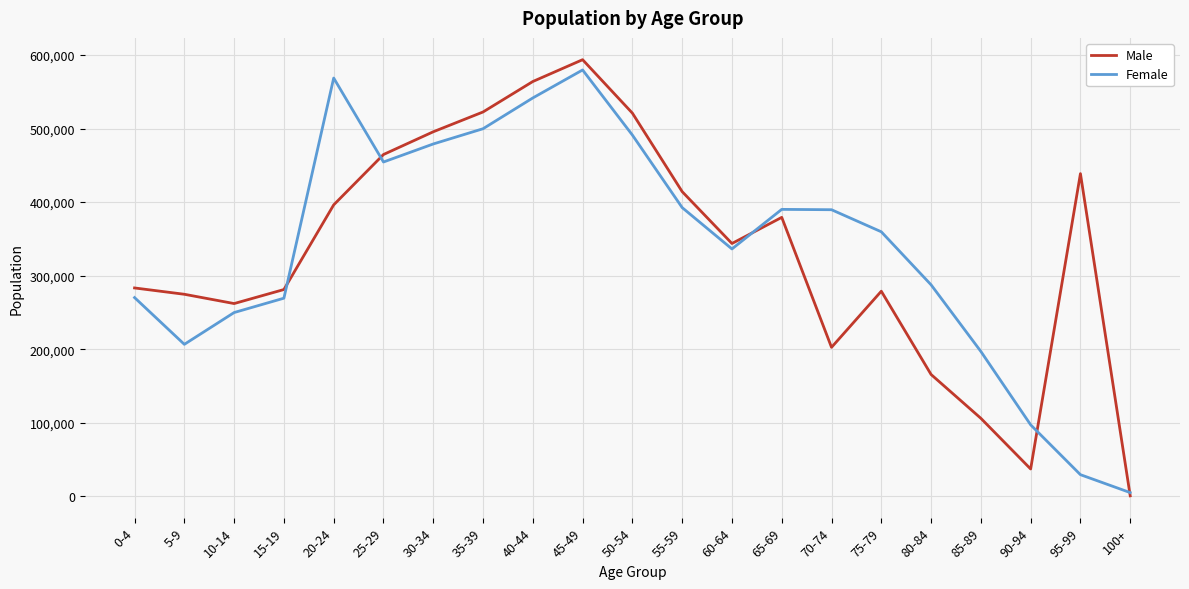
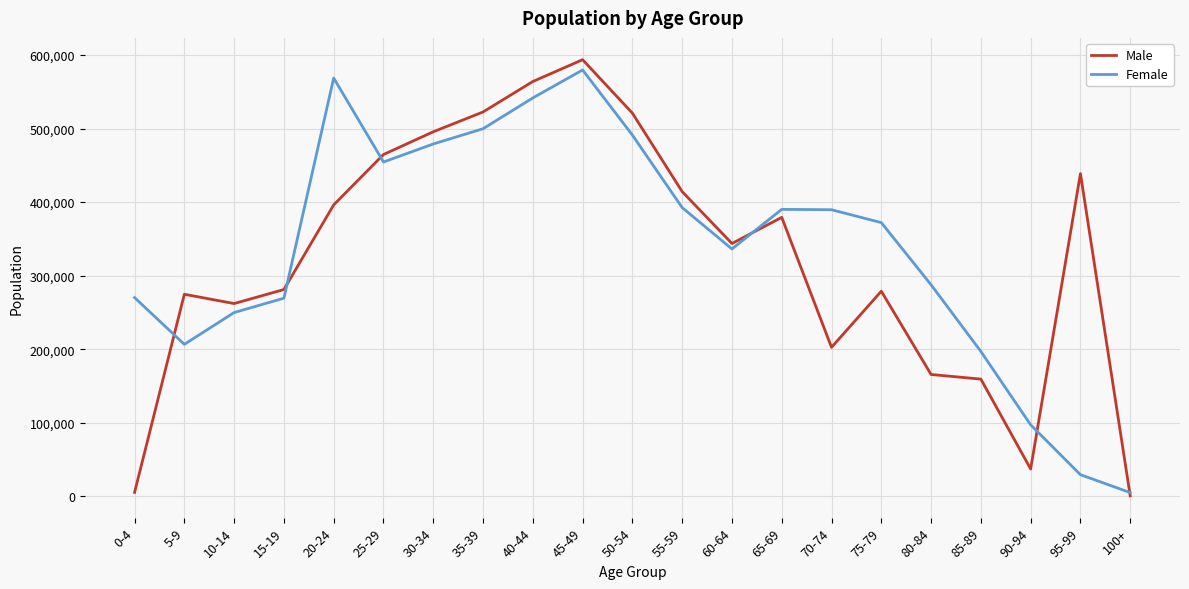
Male, 0-4: 280,000 -> 10,000
Female, 75-79: 360,000 -> 370,000
Male, 85-89: 110,000 -> 160,000
